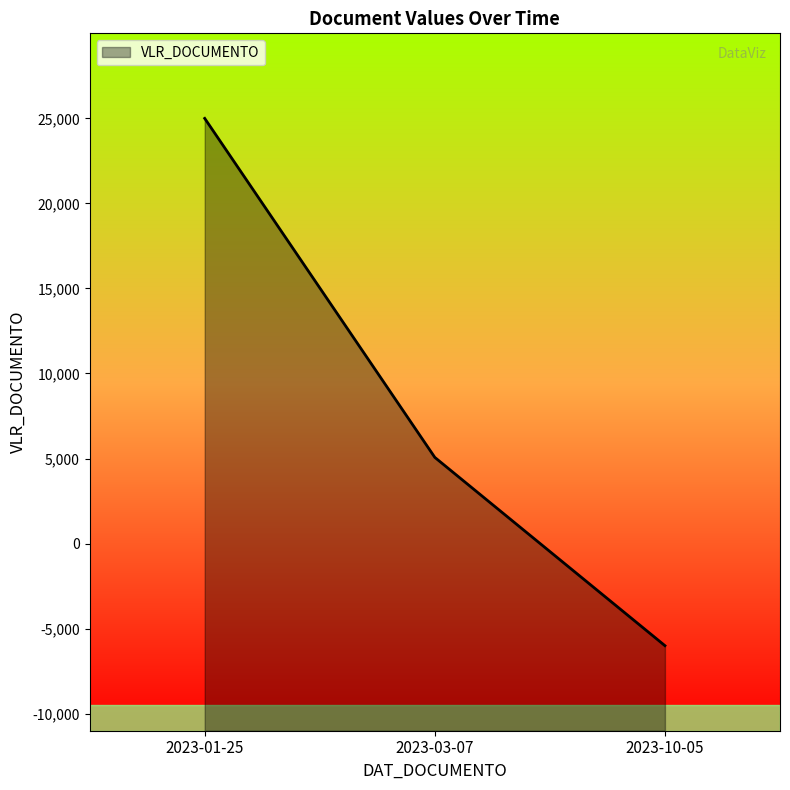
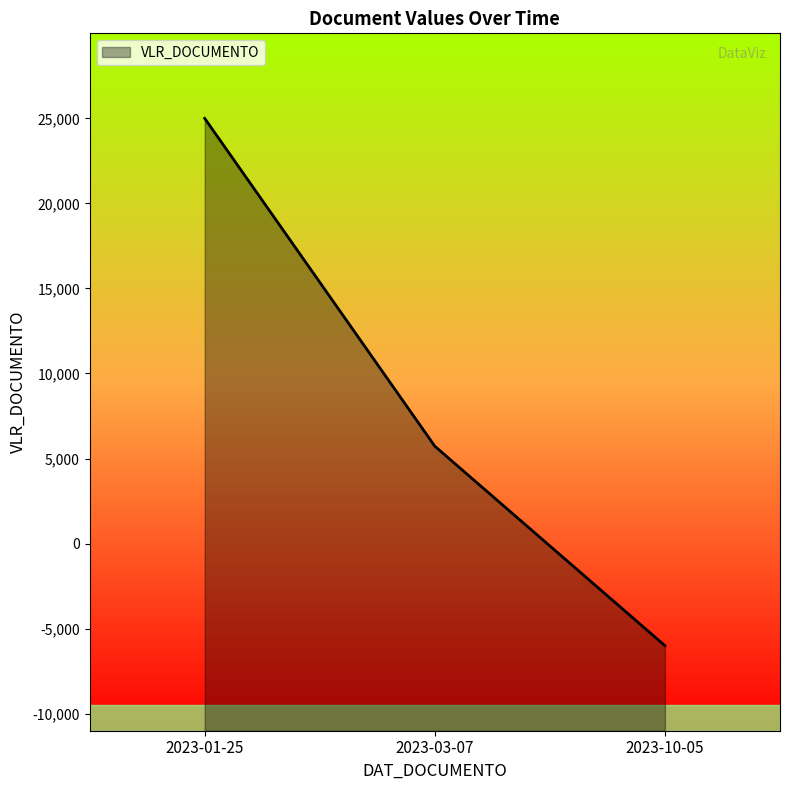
2023-03-07: 5,100 -> 5,700
